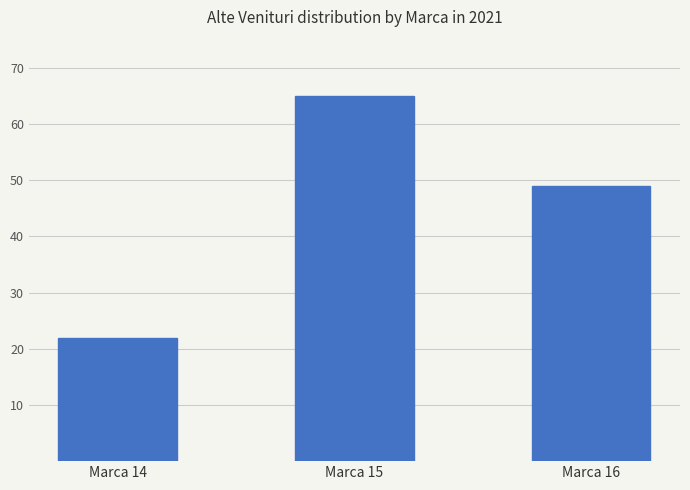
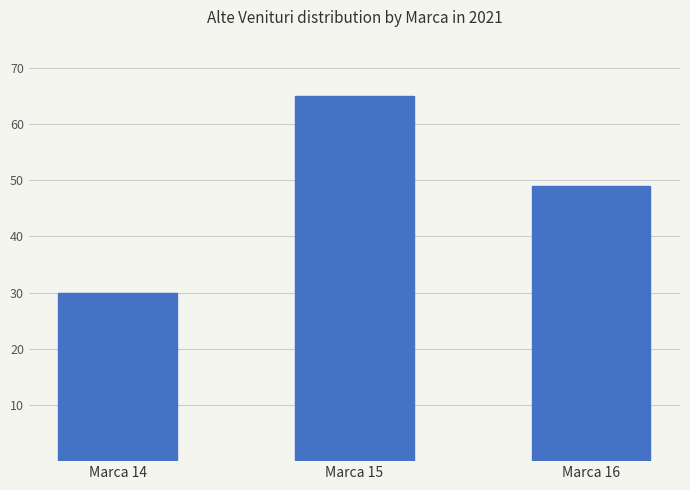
Marca 14: 22 -> 30
